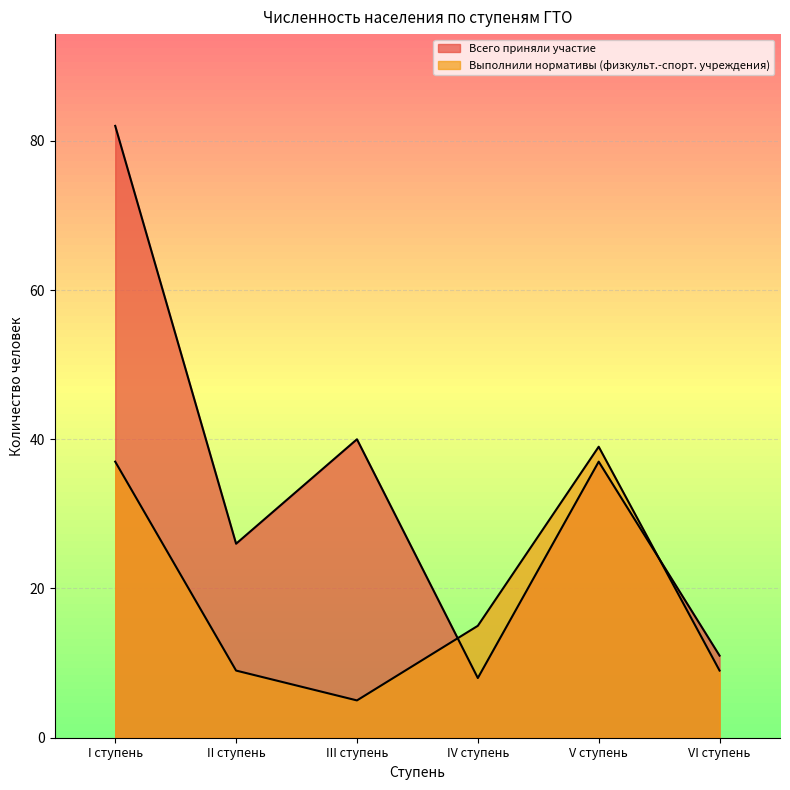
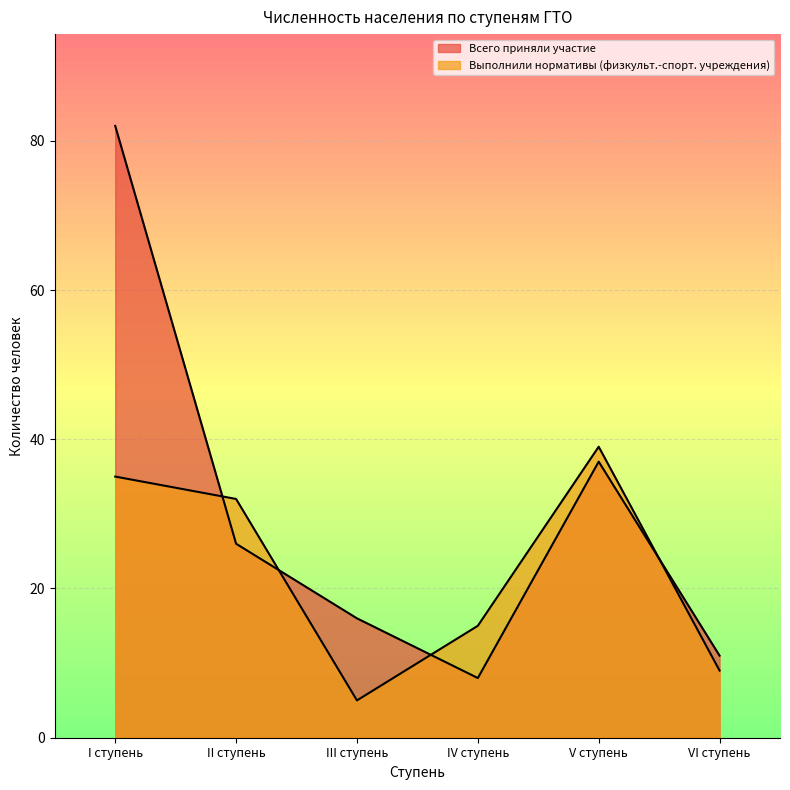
Выполнили нормативы (физкульт.-спорт. учреждения), I ступень: 37 -> 35
Выполнили нормативы (физкульт.-спорт. учреждения), II ступень: 9 -> 32
Всего приняли участие, III ступень: 40 -> 16
